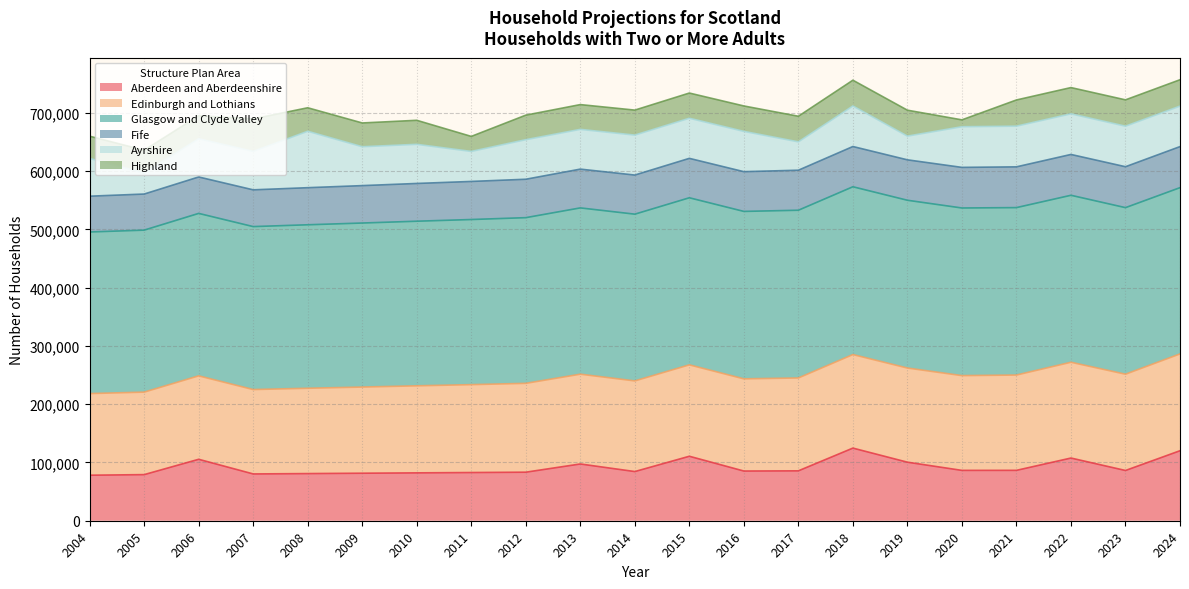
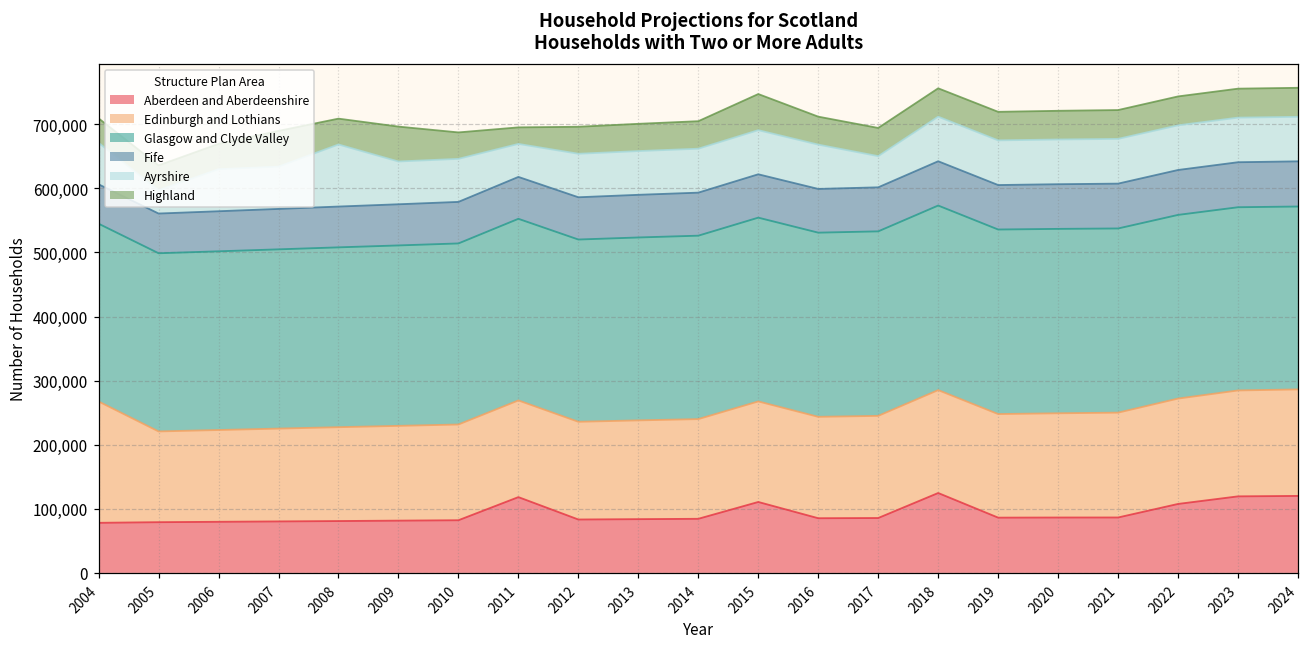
Edinburgh and Lothians, 2004: 140,000 -> 190,000
Aberdeen and Aberdeenshire, 2006: 110,000 -> 80,000
Highland, 2009: 40,000 -> 50,000
Aberdeen and Aberdeenshire, 2011: 80,000 -> 120,000
Aberdeen and Aberdeenshire, 2013: 100,000 -> 80,000
Highland, 2015: 40,000 -> 60,000
Aberdeen and Aberdeenshire, 2019: 100,000 -> 90,000
Ayrshire, 2019: 40,000 -> 70,000
Highland, 2020: 10,000 -> 40,000
Aberdeen and Aberdeenshire, 2023: 90,000 -> 120,000
